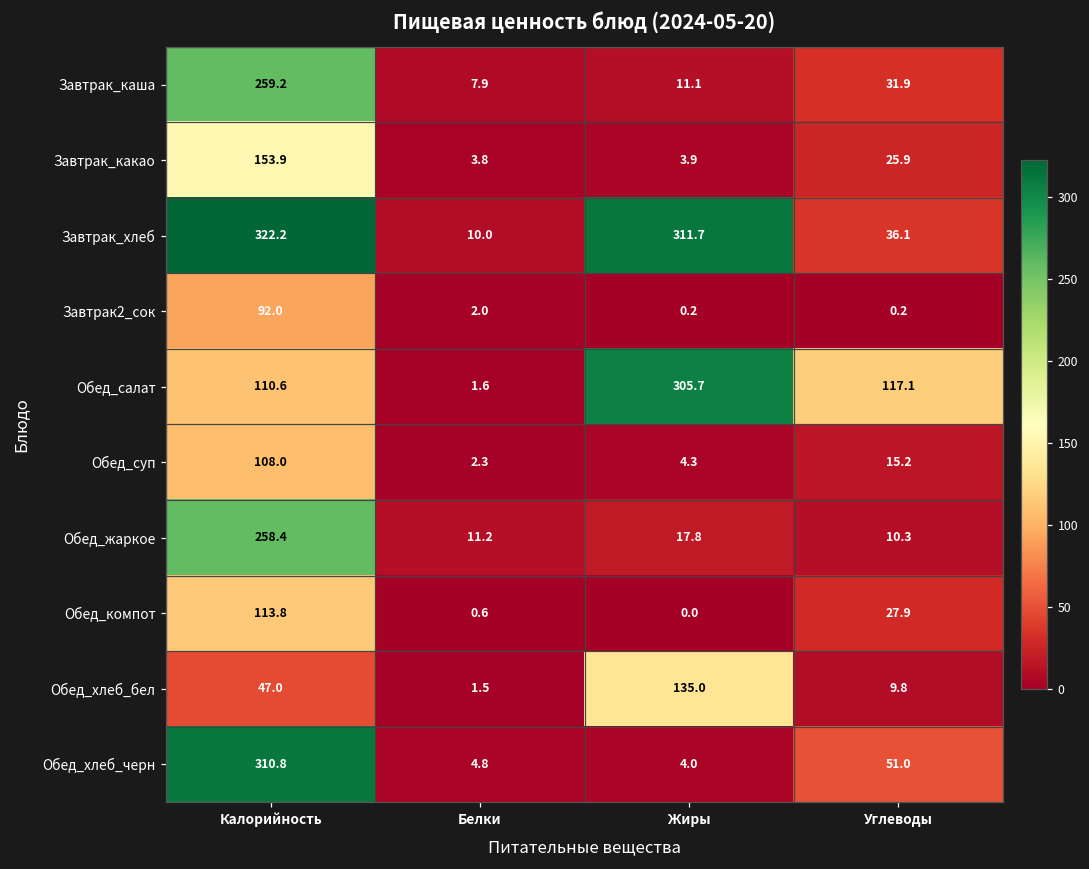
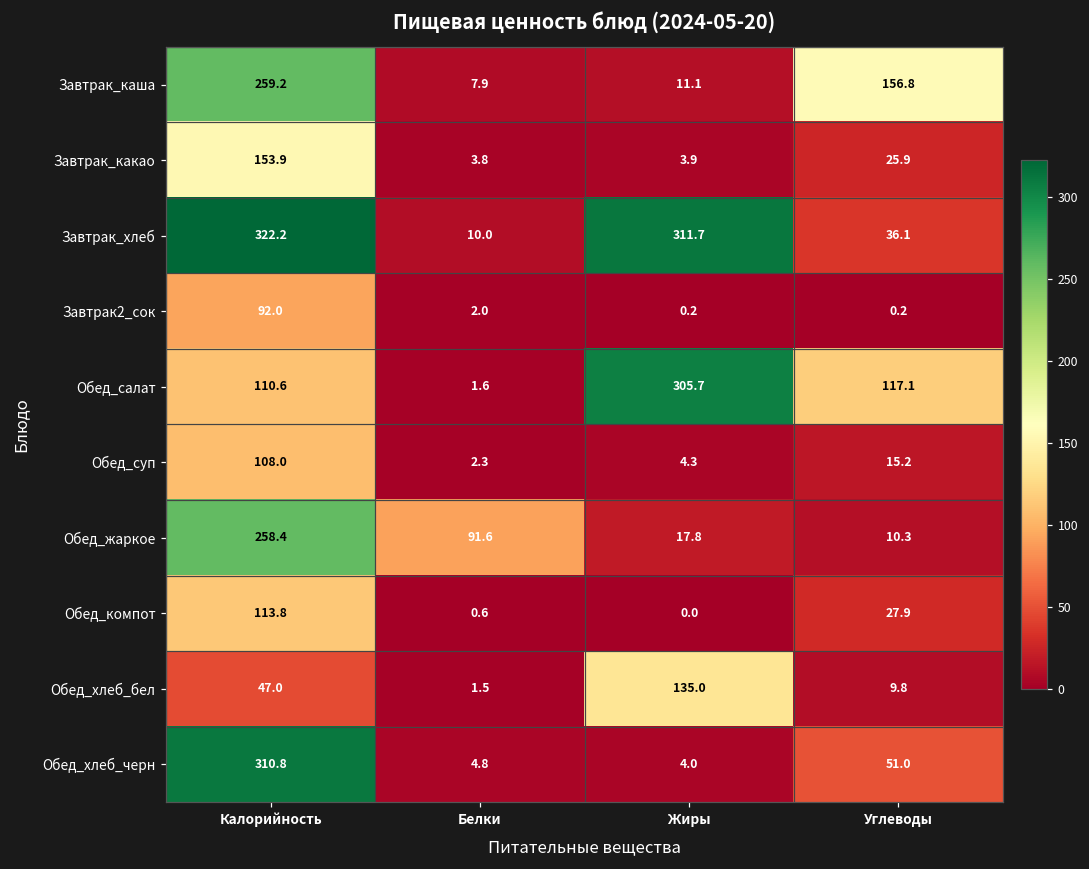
Завтрак_каша, Углеводы: 31.9 -> 156.8
Обед_жаркое, Белки: 11.2 -> 91.6
